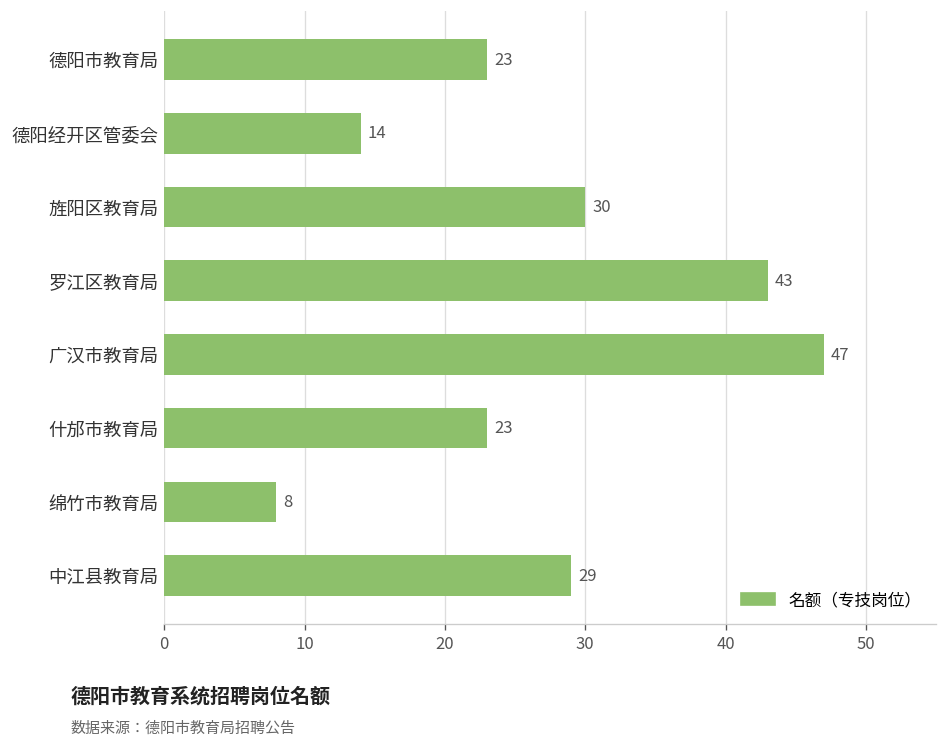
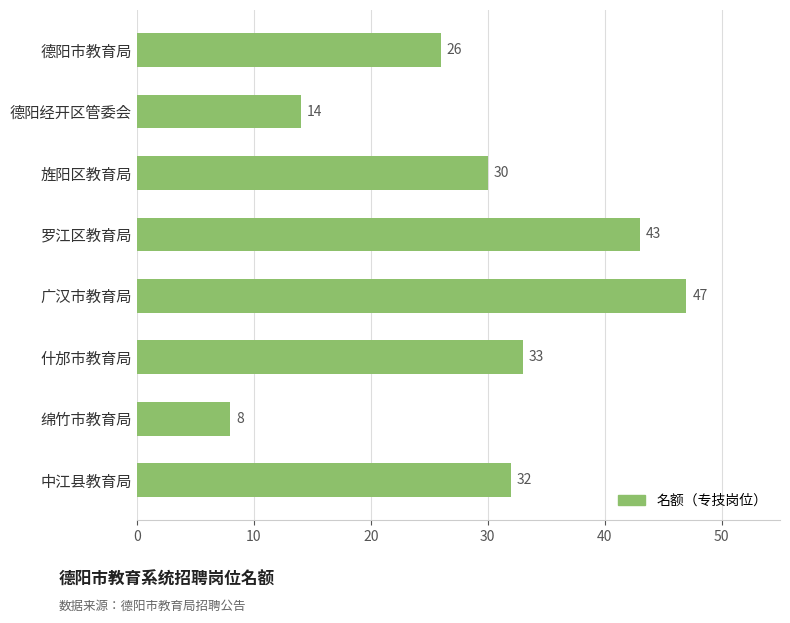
德阳市教育局: 23 -> 26
什邡市教育局: 23 -> 33
中江县教育局: 29 -> 32
